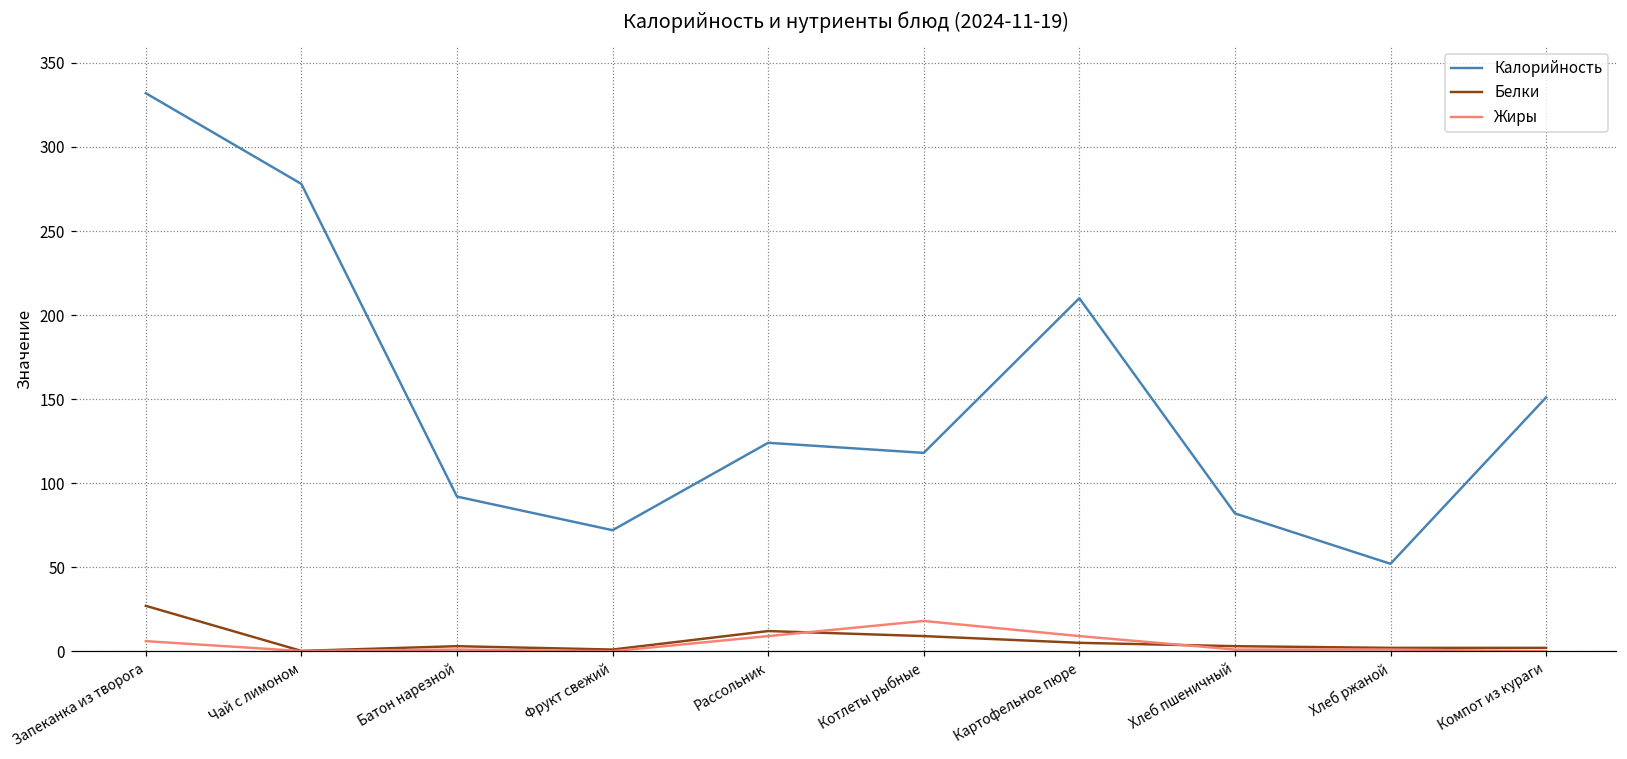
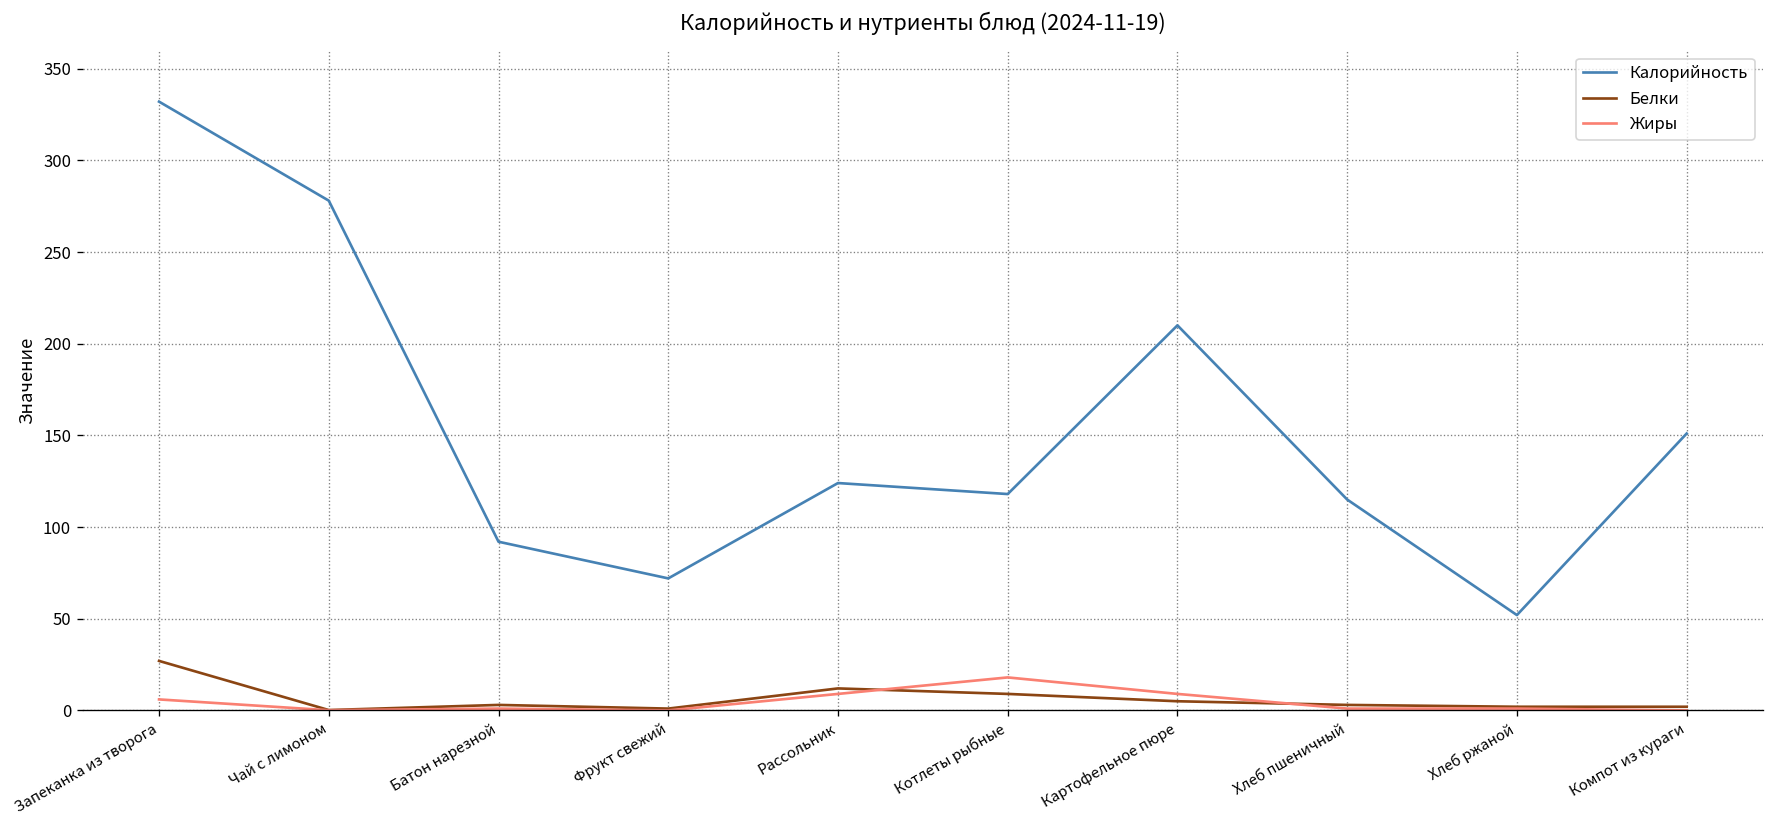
Калорийность, Хлеб пшеничный: 82 -> 115
